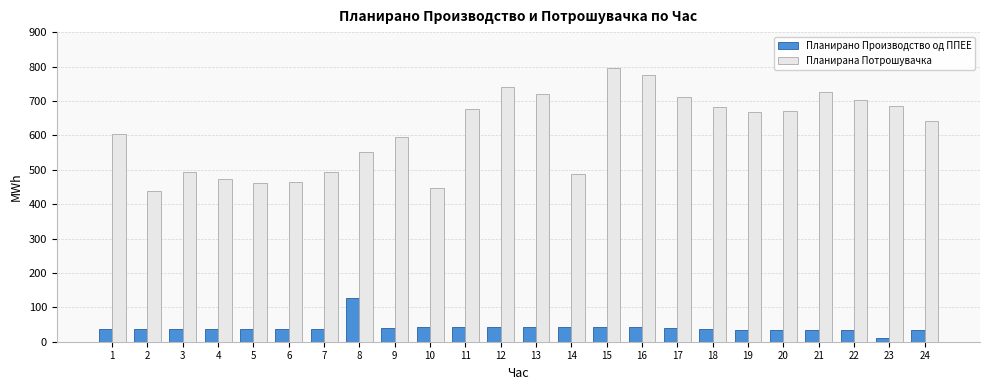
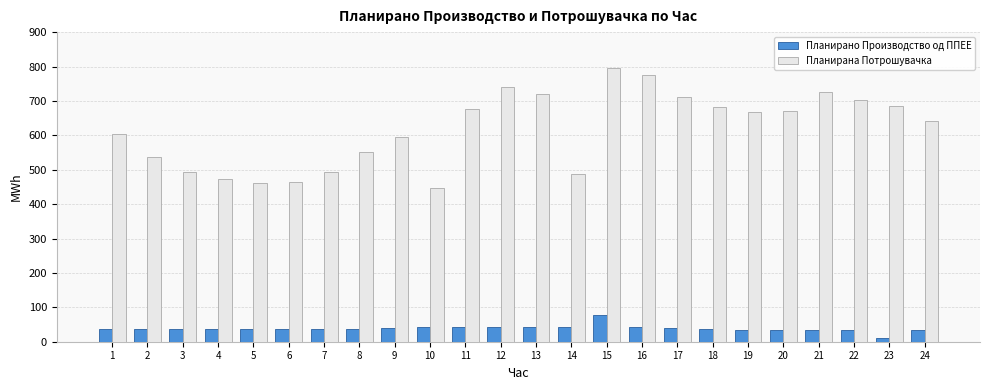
Планирана Потрошувачка, 2: 440 -> 540
Планирано Производство од ППЕЕ, 8: 130 -> 40
Планирано Производство од ППЕЕ, 15: 40 -> 80
